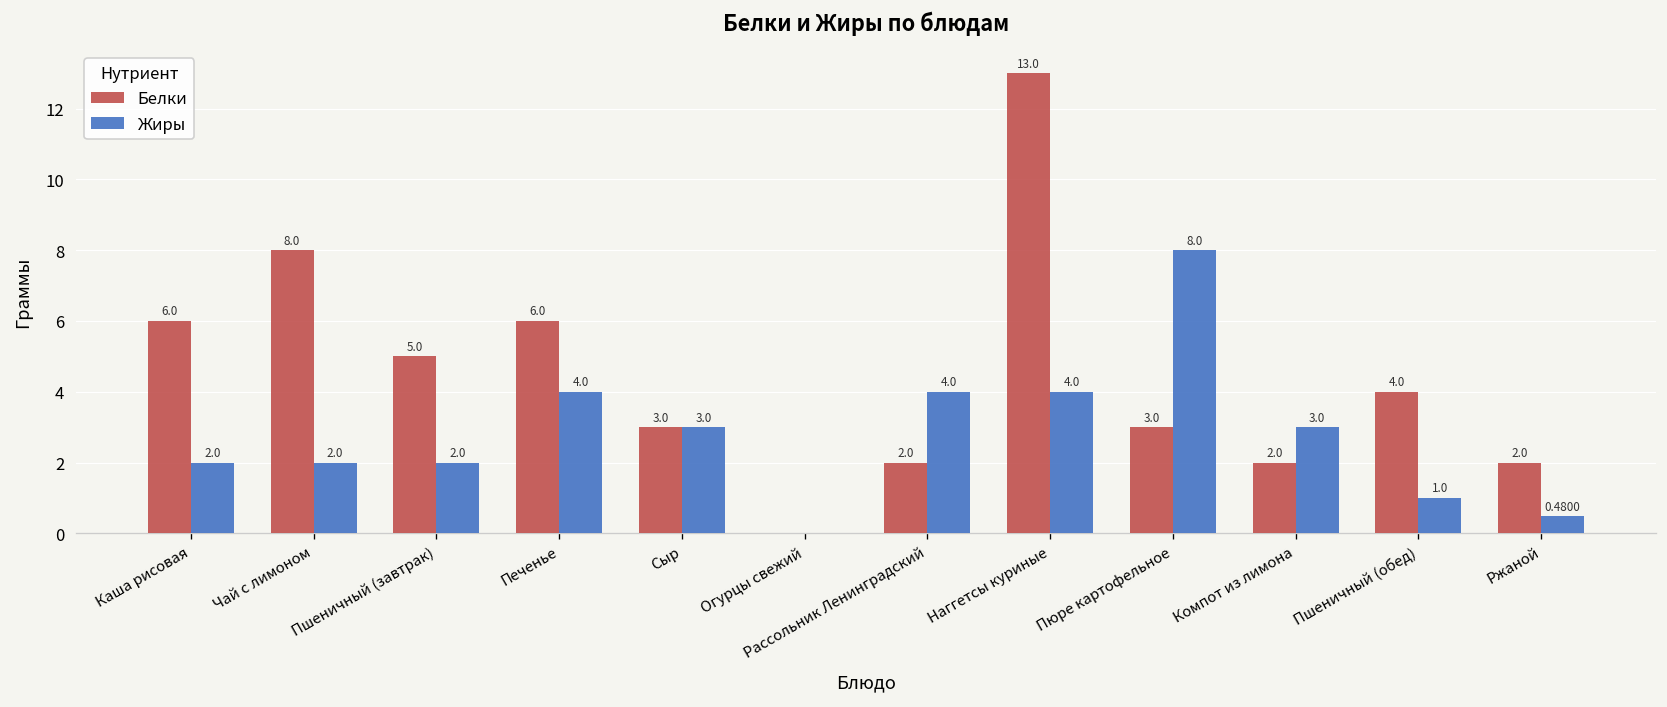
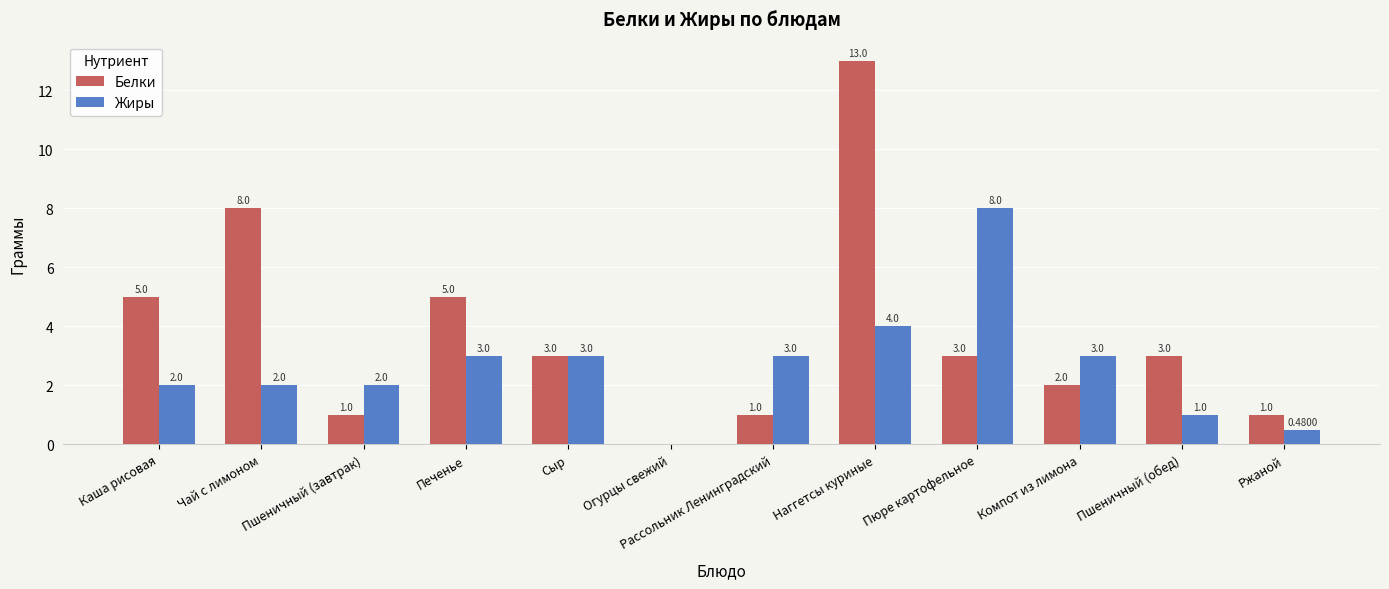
Белки, Каша рисовая: 6.0 -> 5.0
Белки, Пшеничный (завтрак): 5.0 -> 1.0
Белки, Печенье: 6.0 -> 5.0
Жиры, Печенье: 4.0 -> 3.0
Белки, Рассольник Ленинградский: 2.0 -> 1.0
Жиры, Рассольник Ленинградский: 4.0 -> 3.0
Белки, Пшеничный (обед): 4.0 -> 3.0
Белки, Ржаной: 2.0 -> 1.0
